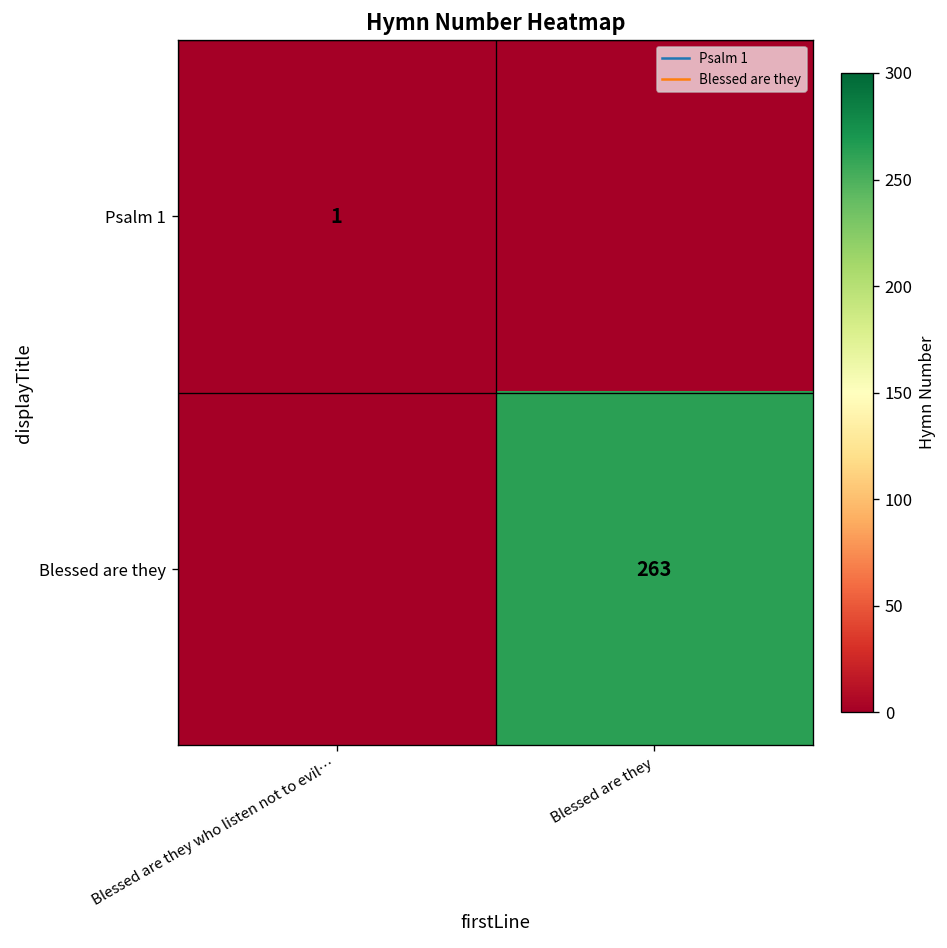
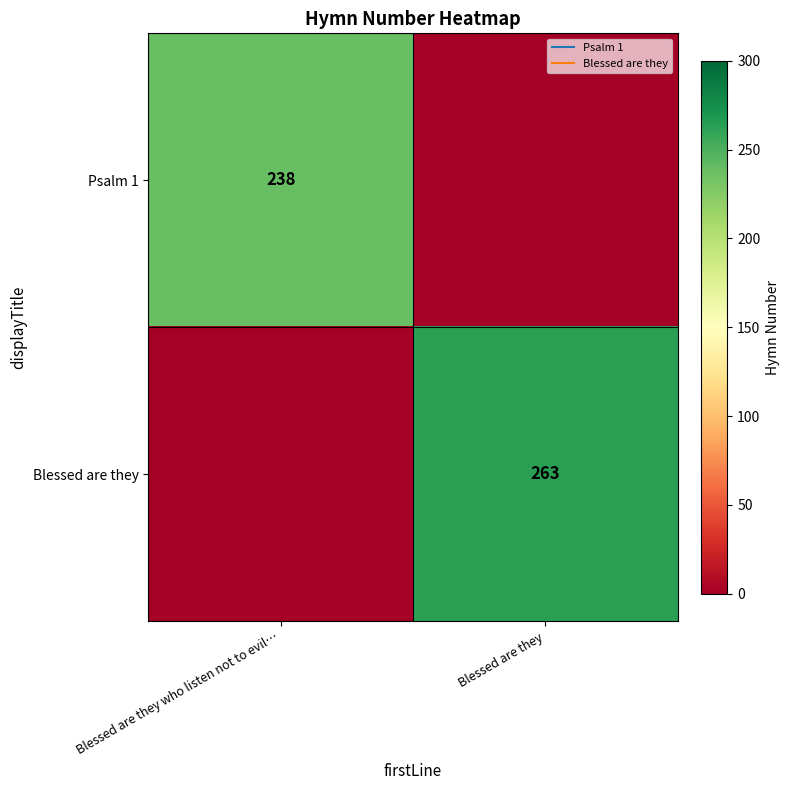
Psalm 1, Blessed are they who listen not to evil…: 1 -> 238
